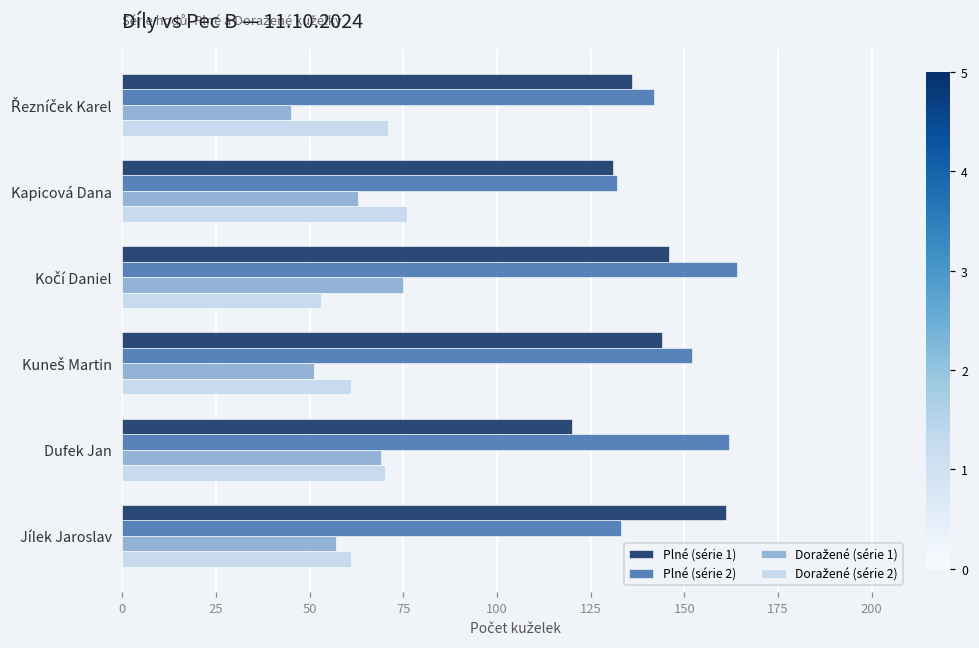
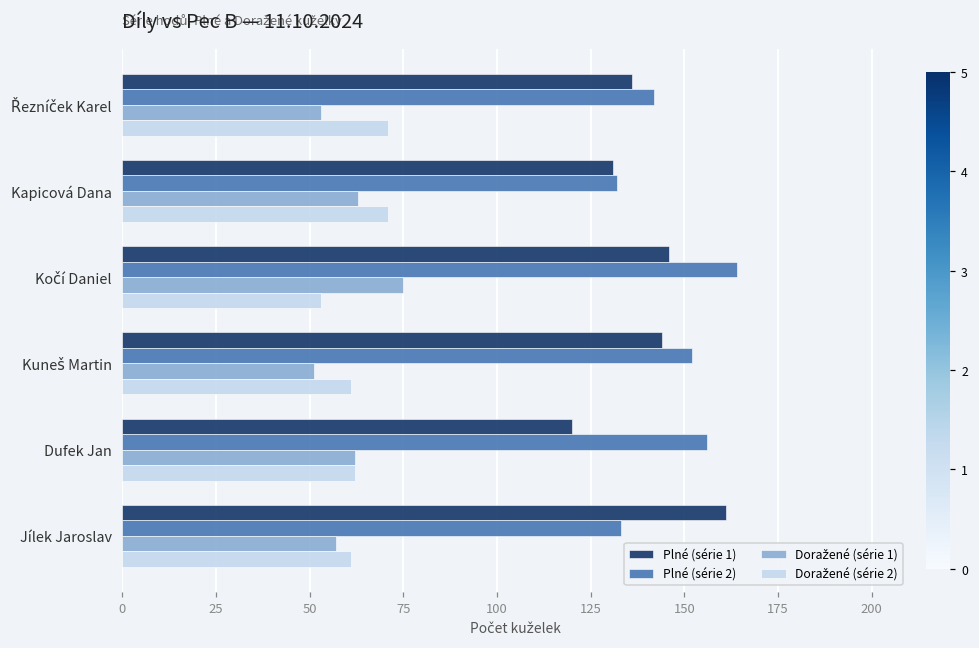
Doražené (série 1), Řezníček Karel: 45 -> 53
Doražené (série 2), Kapicová Dana: 76 -> 71
Plné (série 2), Dufek Jan: 162 -> 156
Doražené (série 1), Dufek Jan: 69 -> 62
Doražené (série 2), Dufek Jan: 70 -> 62
